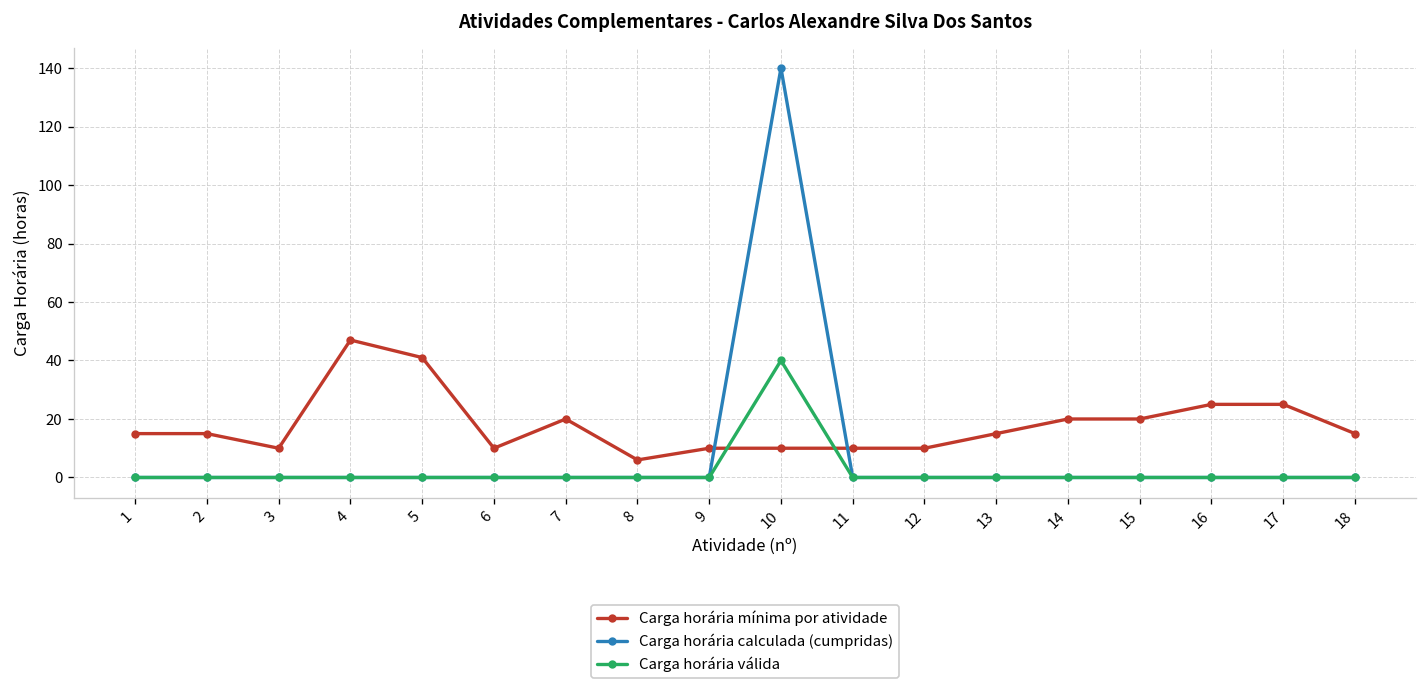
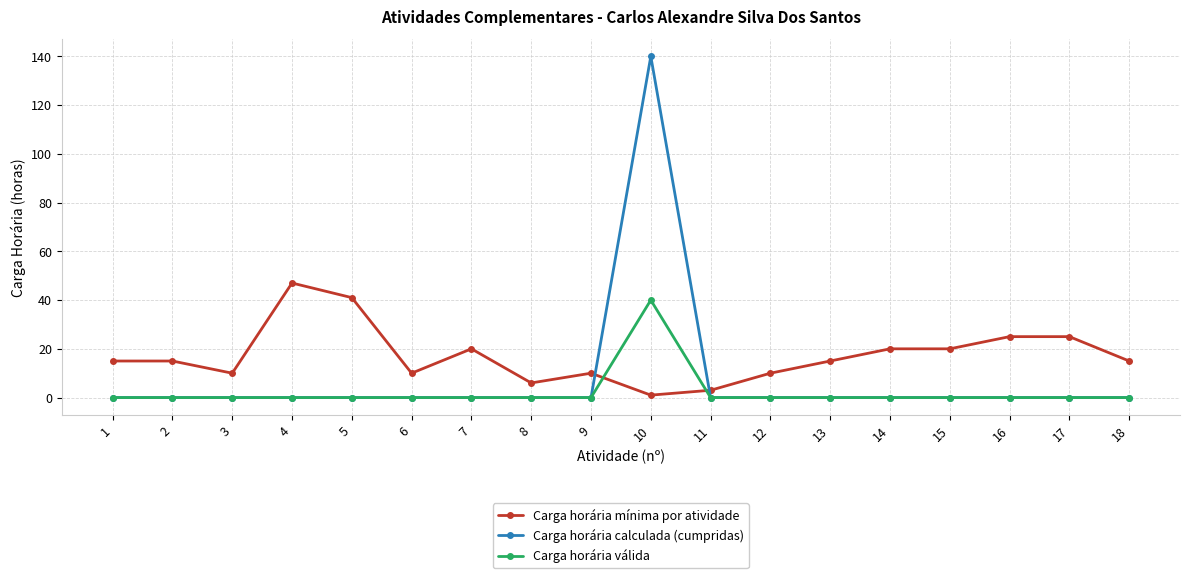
Carga horária mínima por atividade, 10: 10 -> 1
Carga horária mínima por atividade, 11: 10 -> 3
